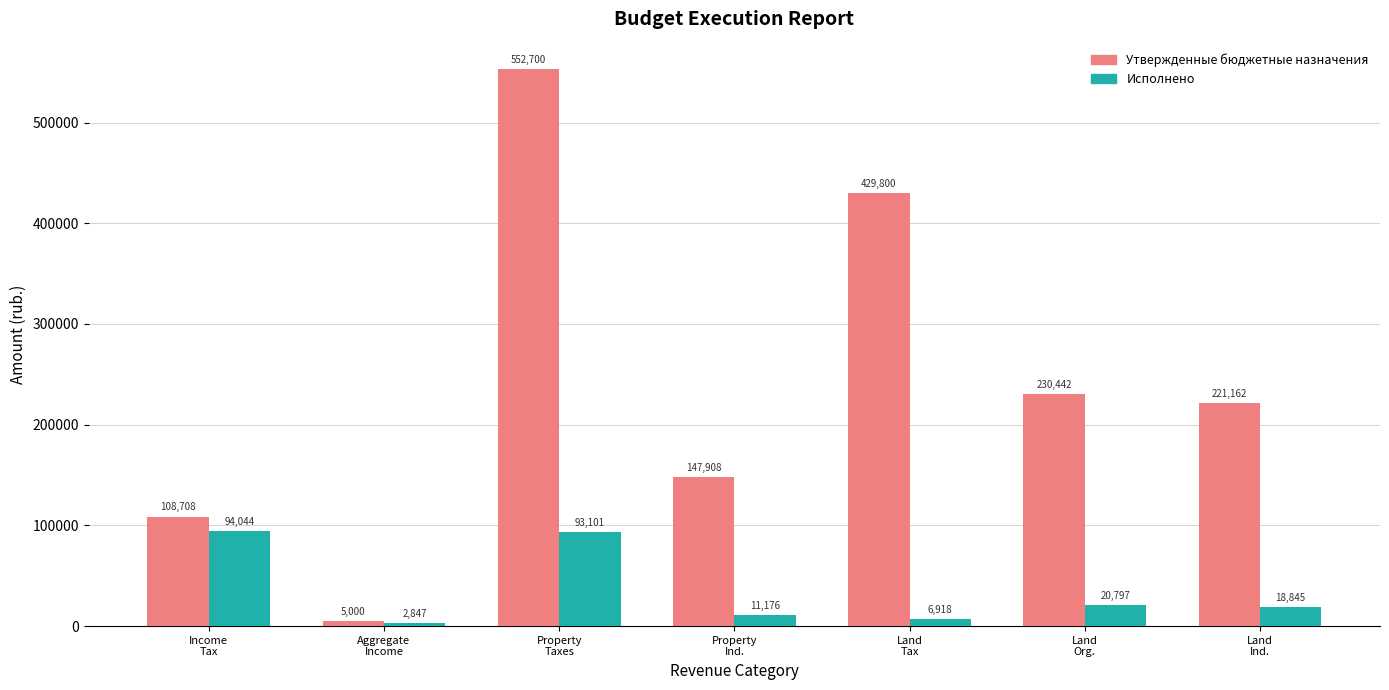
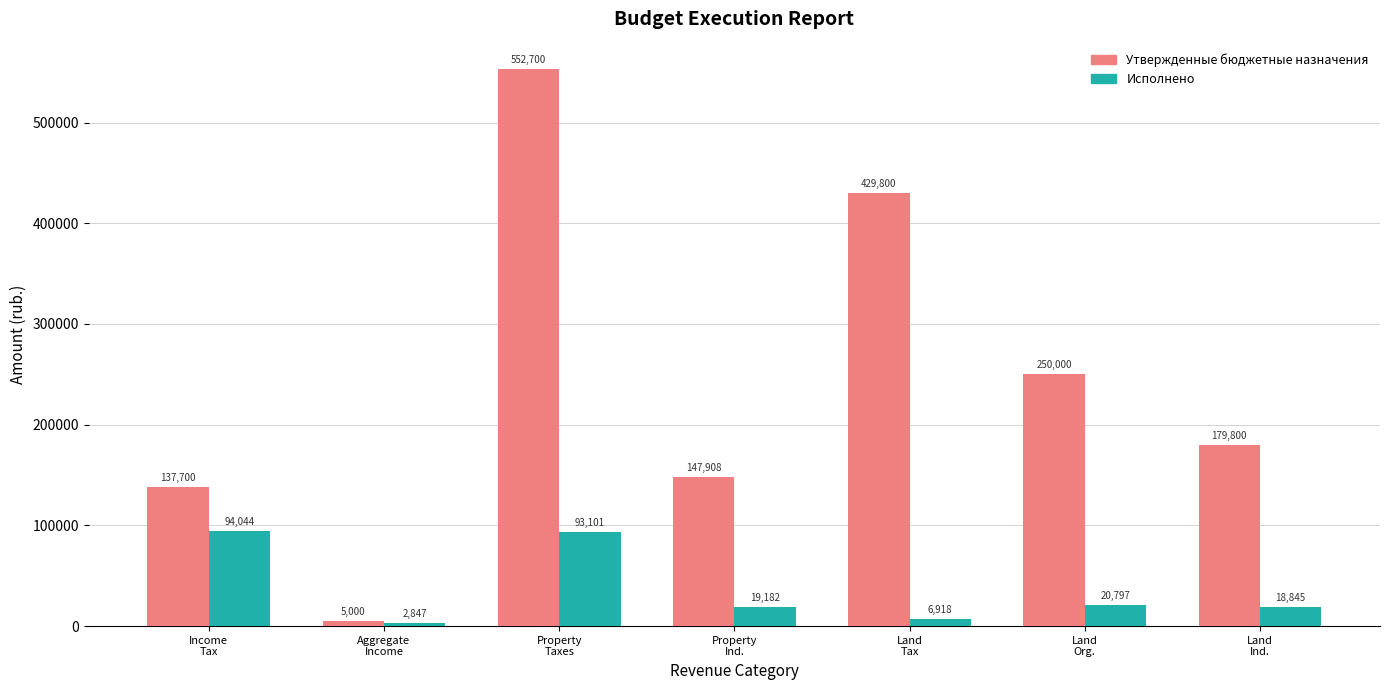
Утвержденные бюджетные назначения, Income Tax: 108,708 -> 137,700
Исполнено, Property Ind.: 11,176 -> 19,182
Утвержденные бюджетные назначения, Land Org.: 230,442 -> 250,000
Утвержденные бюджетные назначения, Land Ind.: 221,162 -> 179,800
